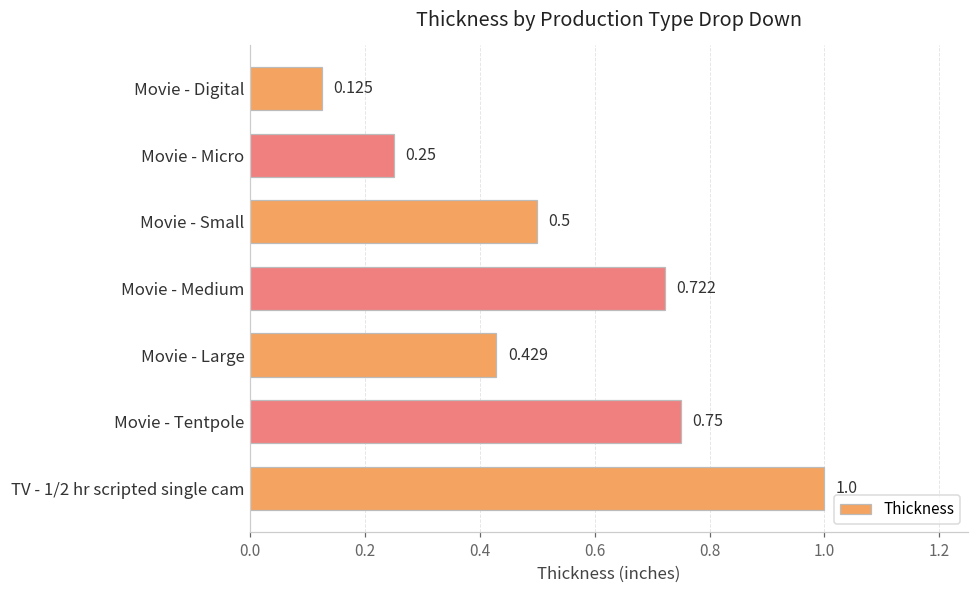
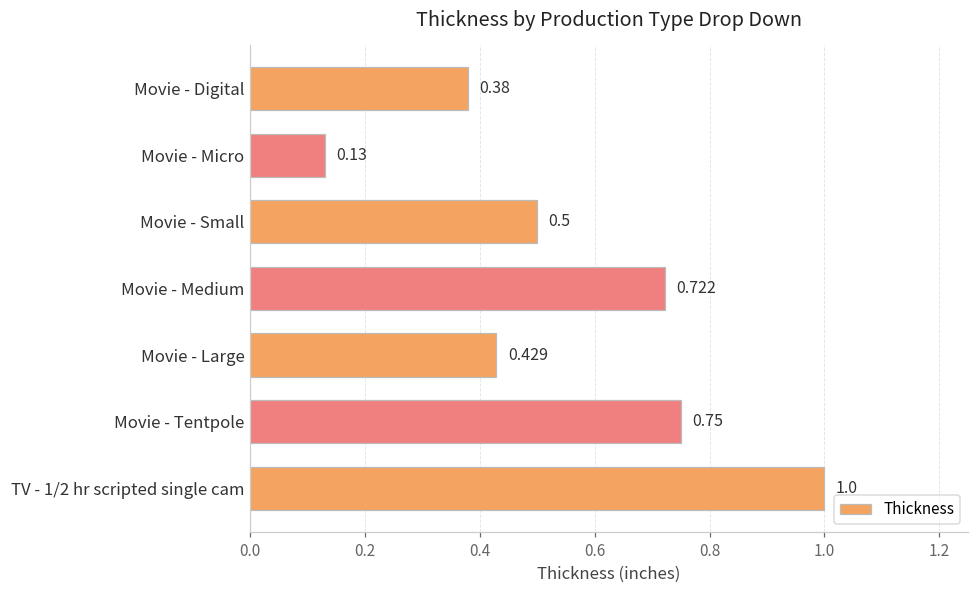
Movie - Digital: 0.125 -> 0.38
Movie - Micro: 0.25 -> 0.13
